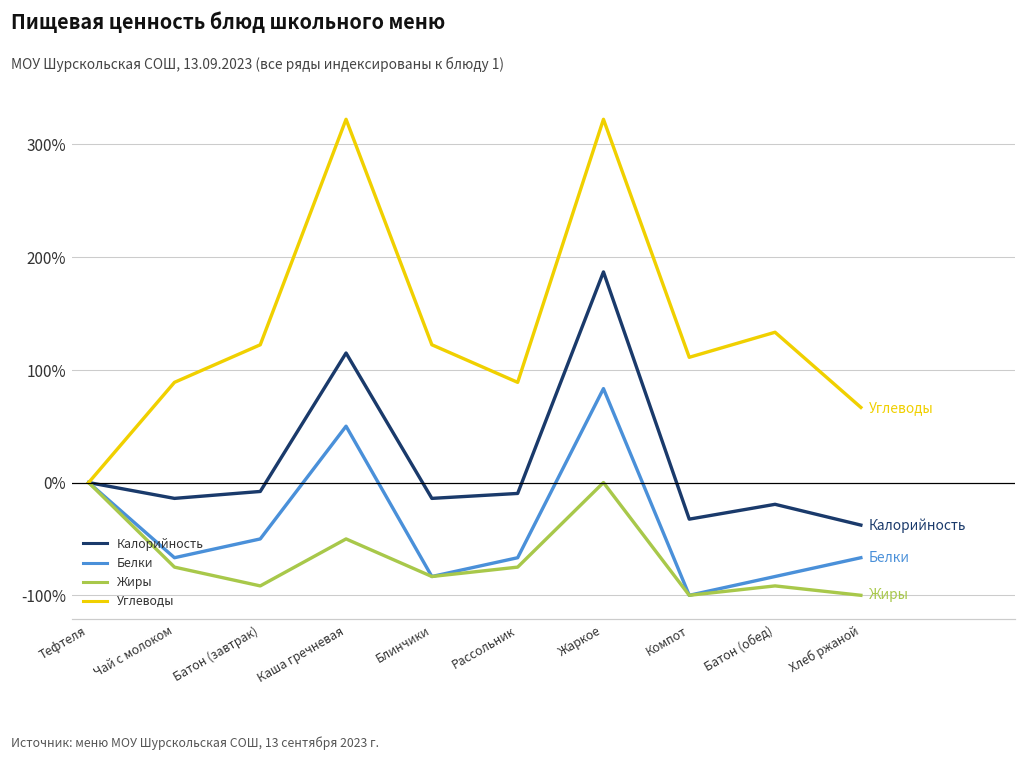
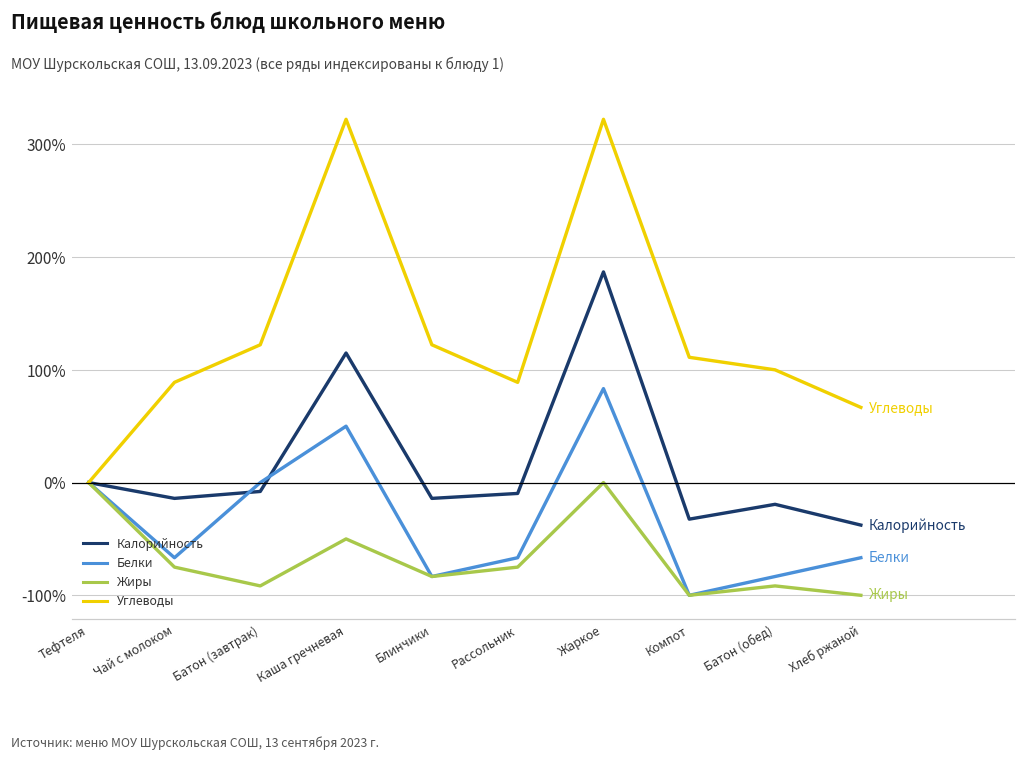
Белки, Батон (завтрак): -50% -> 0%
Углеводы, Батон (обед): 133% -> 100%
